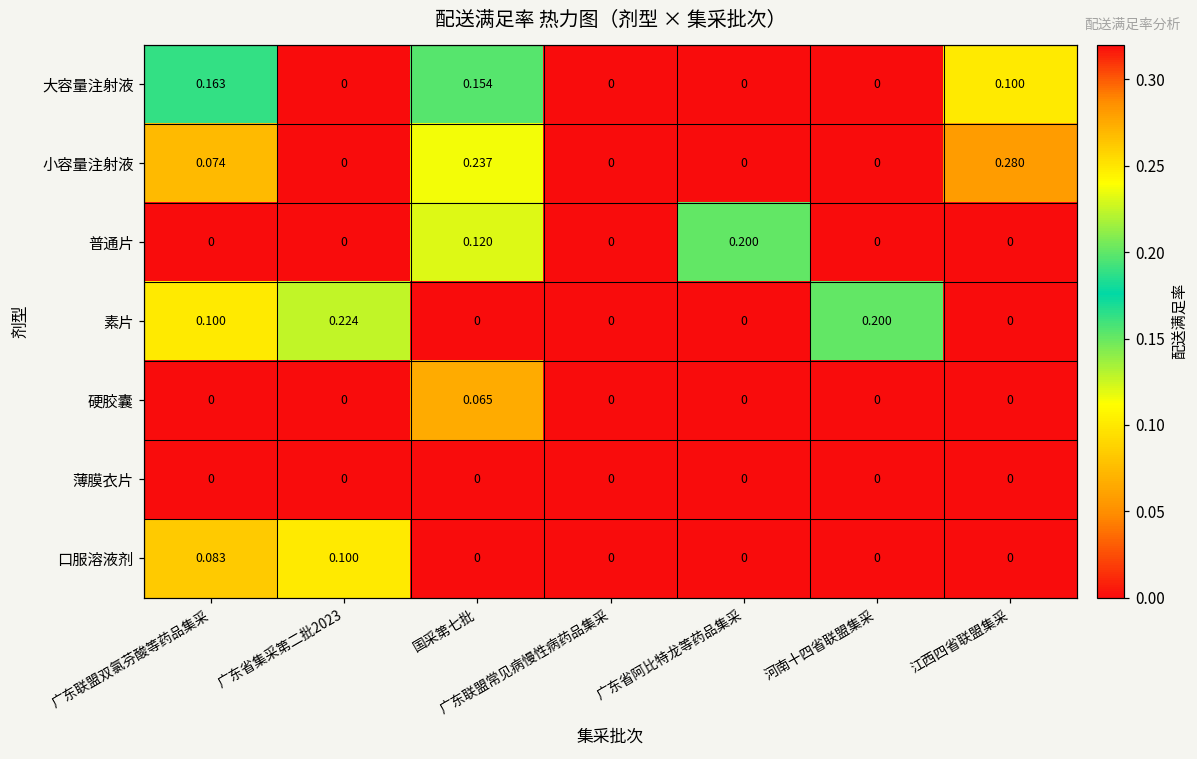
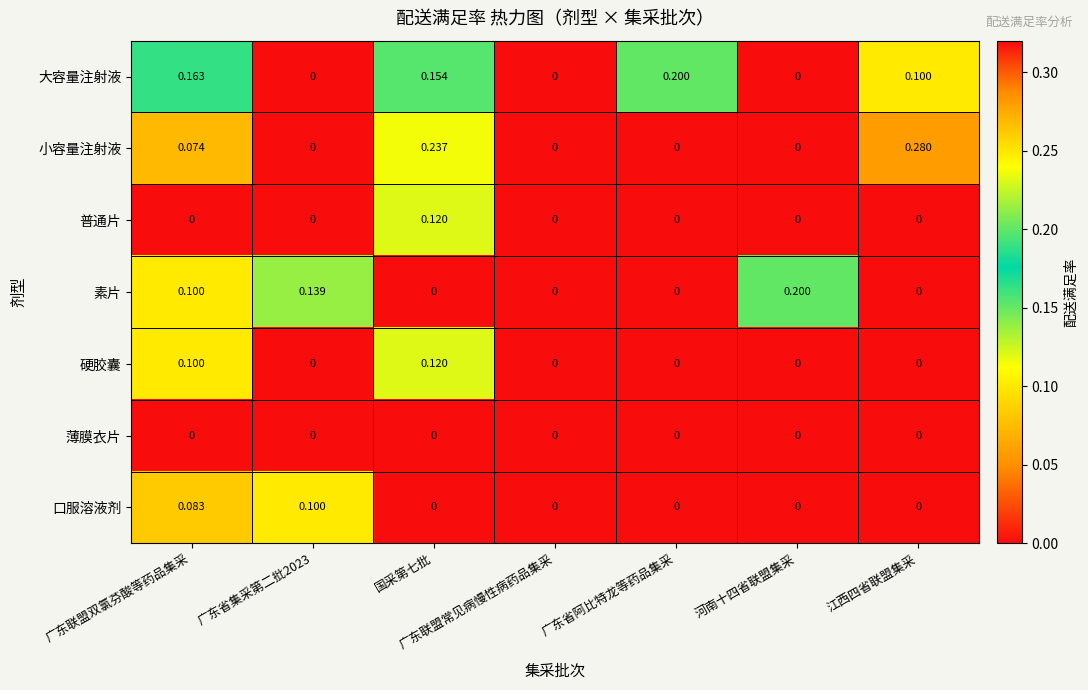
大容量注射液, 广东省阿比特龙等药品集采: 0 -> 0.200
普通片, 广东省阿比特龙等药品集采: 0.200 -> 0
素片, 广东省集采第二批2023: 0.224 -> 0.139
硬胶囊, 广东联盟双氯芬酸等药品集采: 0 -> 0.100
硬胶囊, 国采第七批: 0.065 -> 0.120
